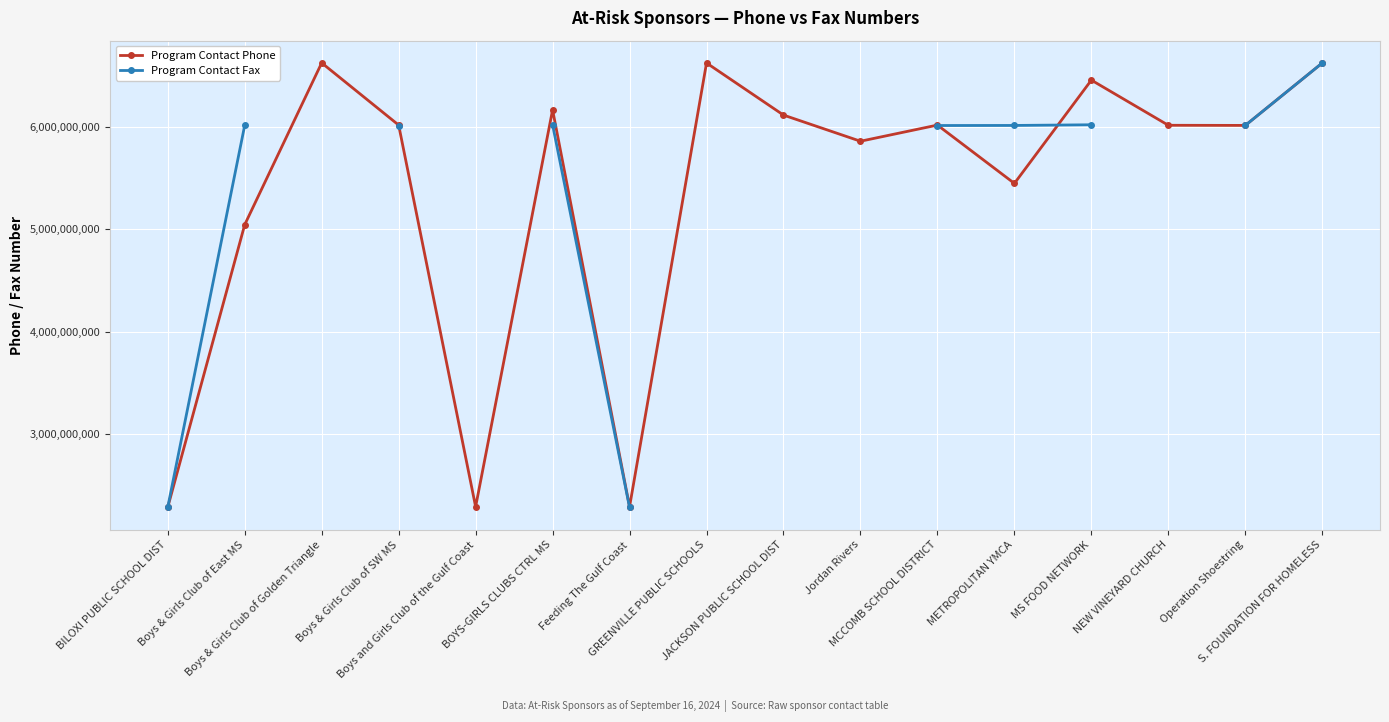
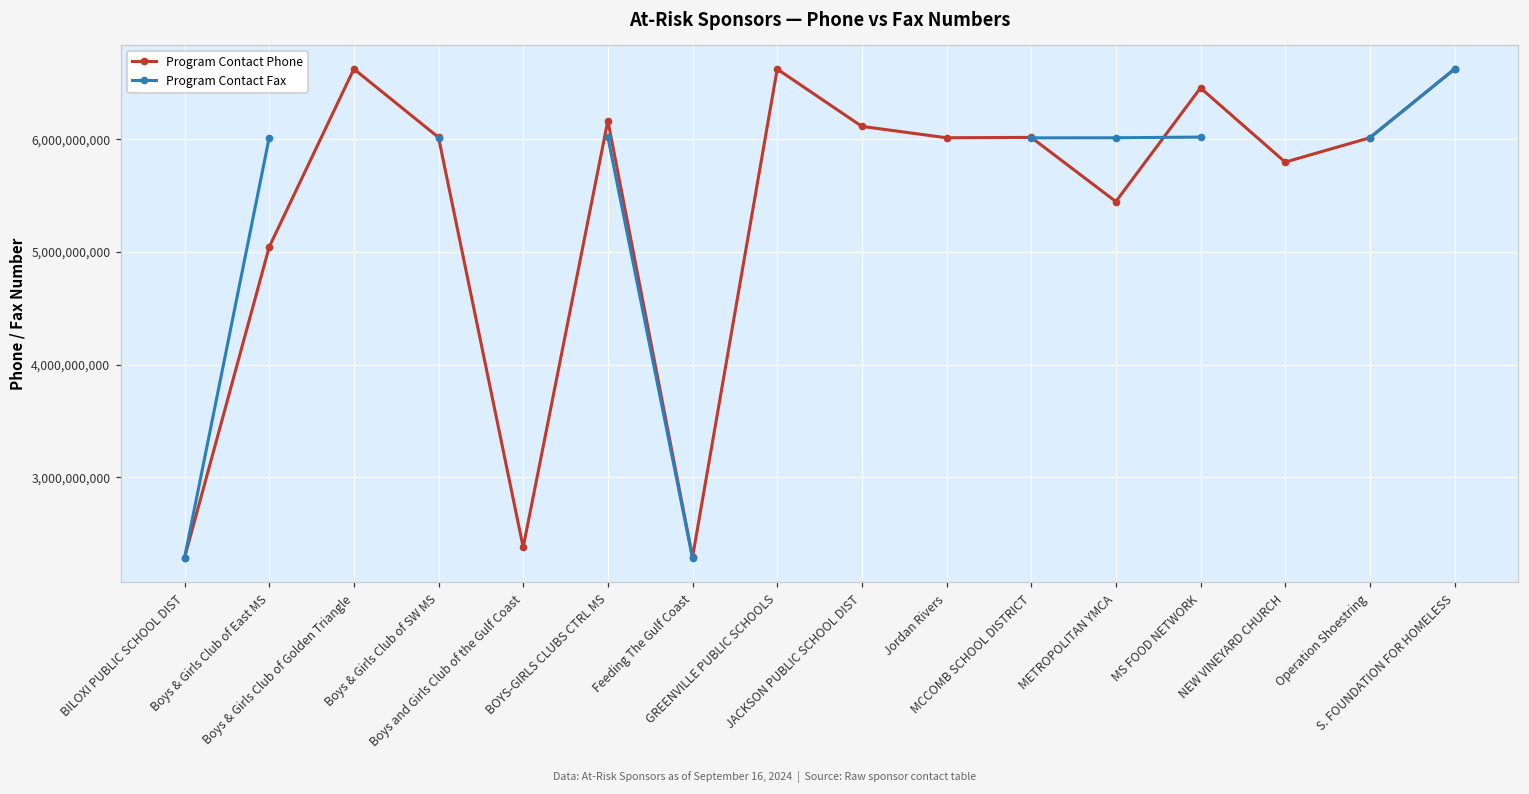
Program Contact Phone, Boys and Girls Club of the Gulf Coast: 2,290,000,000 -> 2,380,000,000
Program Contact Phone, Jordan Rivers: 5,860,000,000 -> 6,010,000,000
Program Contact Phone, NEW VINEYARD CHURCH: 6,010,000,000 -> 5,800,000,000
